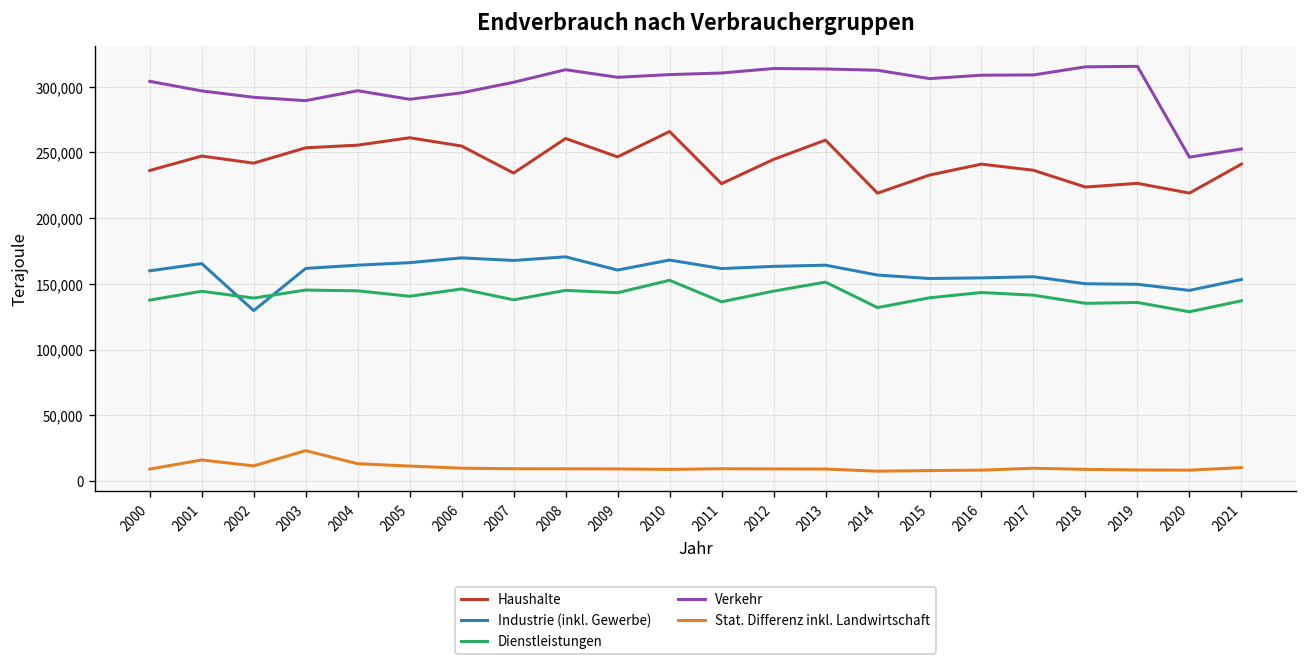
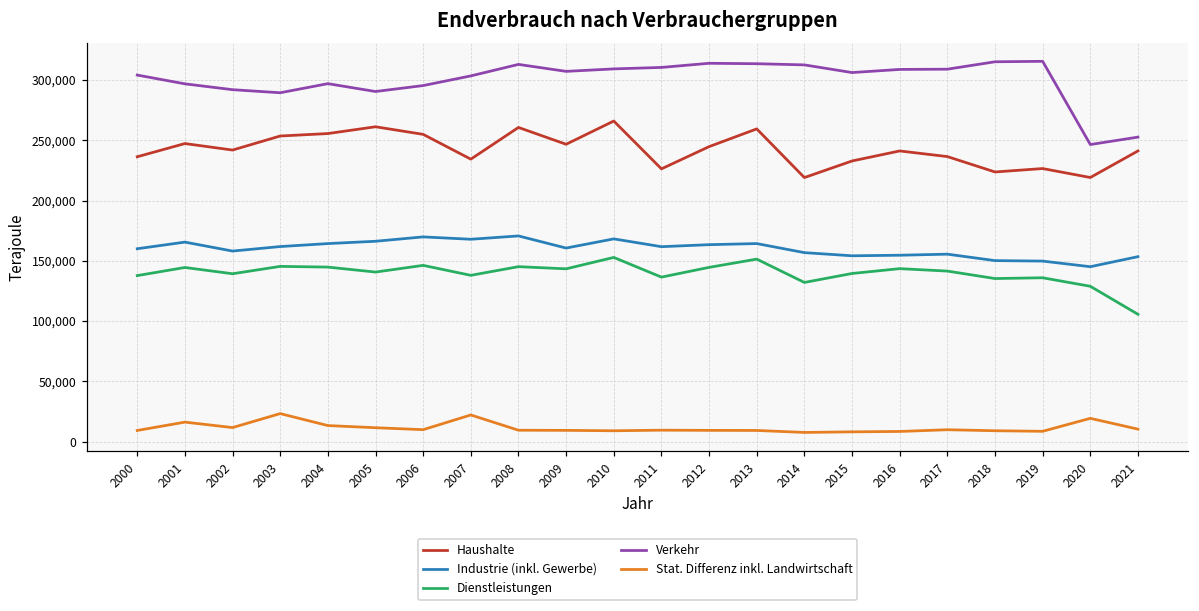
Industrie (inkl. Gewerbe), 2002: 130,000 -> 158,000
Stat. Differenz inkl. Landwirtschaft, 2007: 9,000 -> 22,000
Stat. Differenz inkl. Landwirtschaft, 2020: 8,000 -> 19,000
Dienstleistungen, 2021: 137,000 -> 106,000
